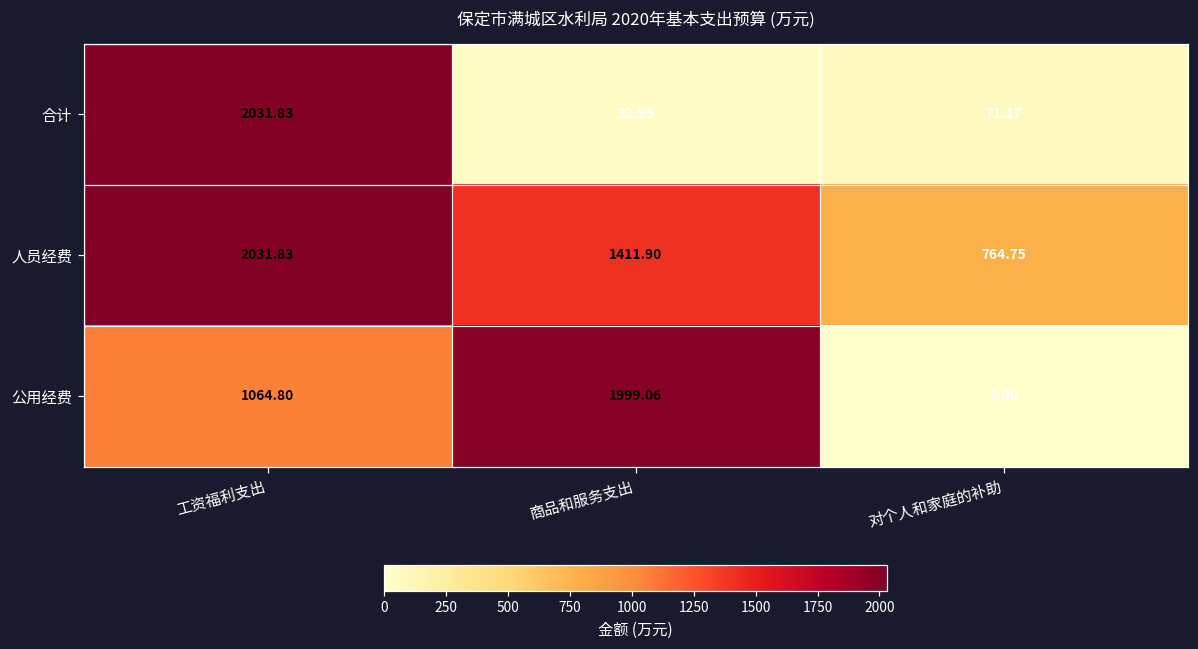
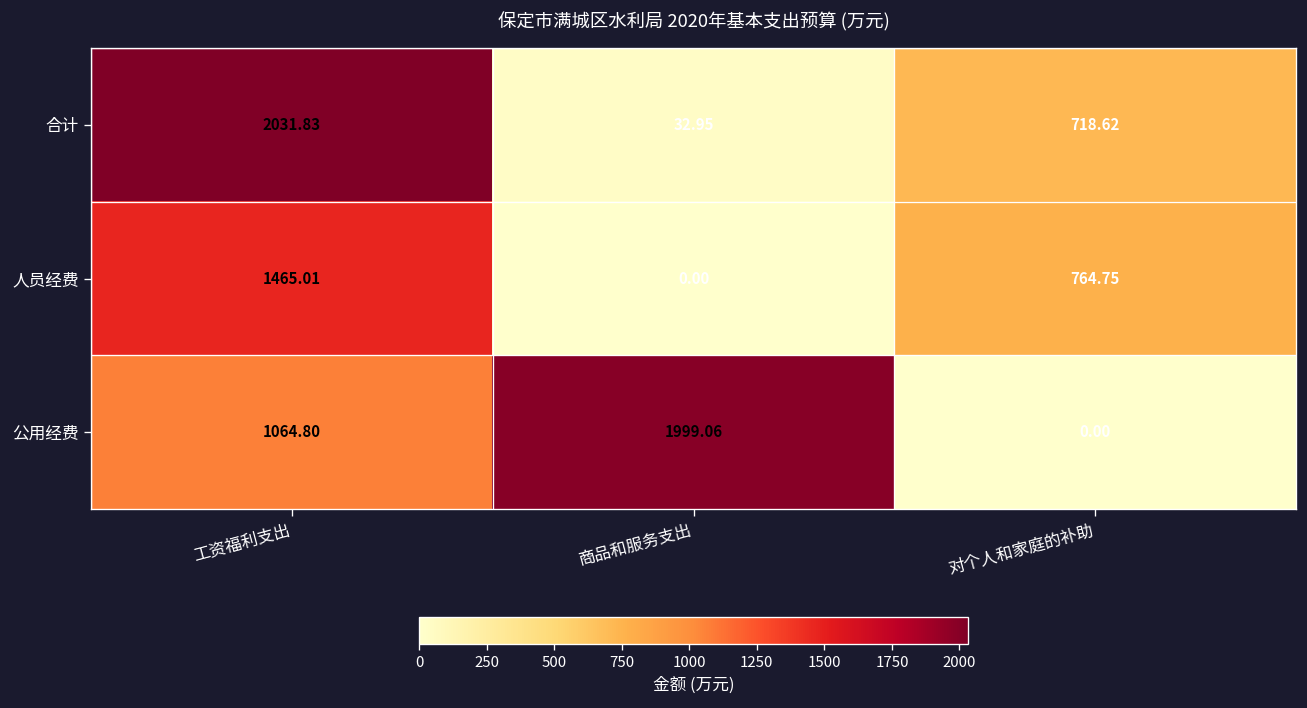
合计, 对个人和家庭的补助: 71.17 -> 718.62
人员经费, 工资福利支出: 2031.83 -> 1465.01
人员经费, 商品和服务支出: 1411.90 -> 0.00
